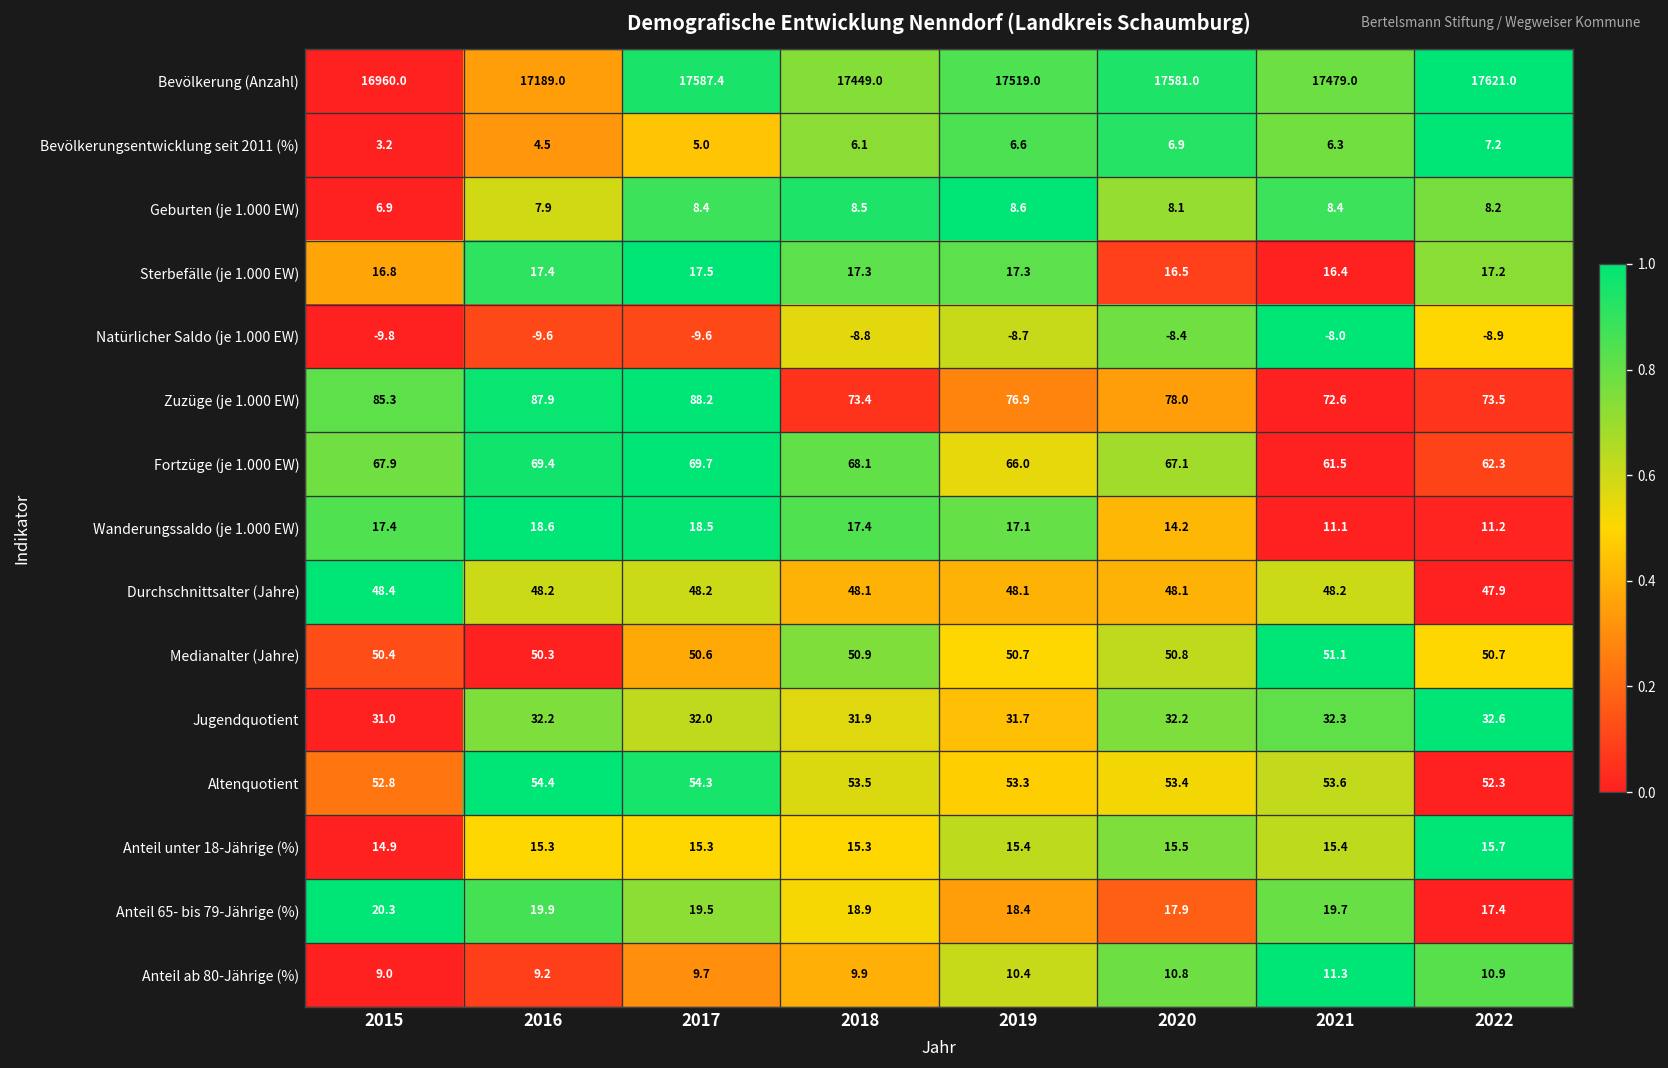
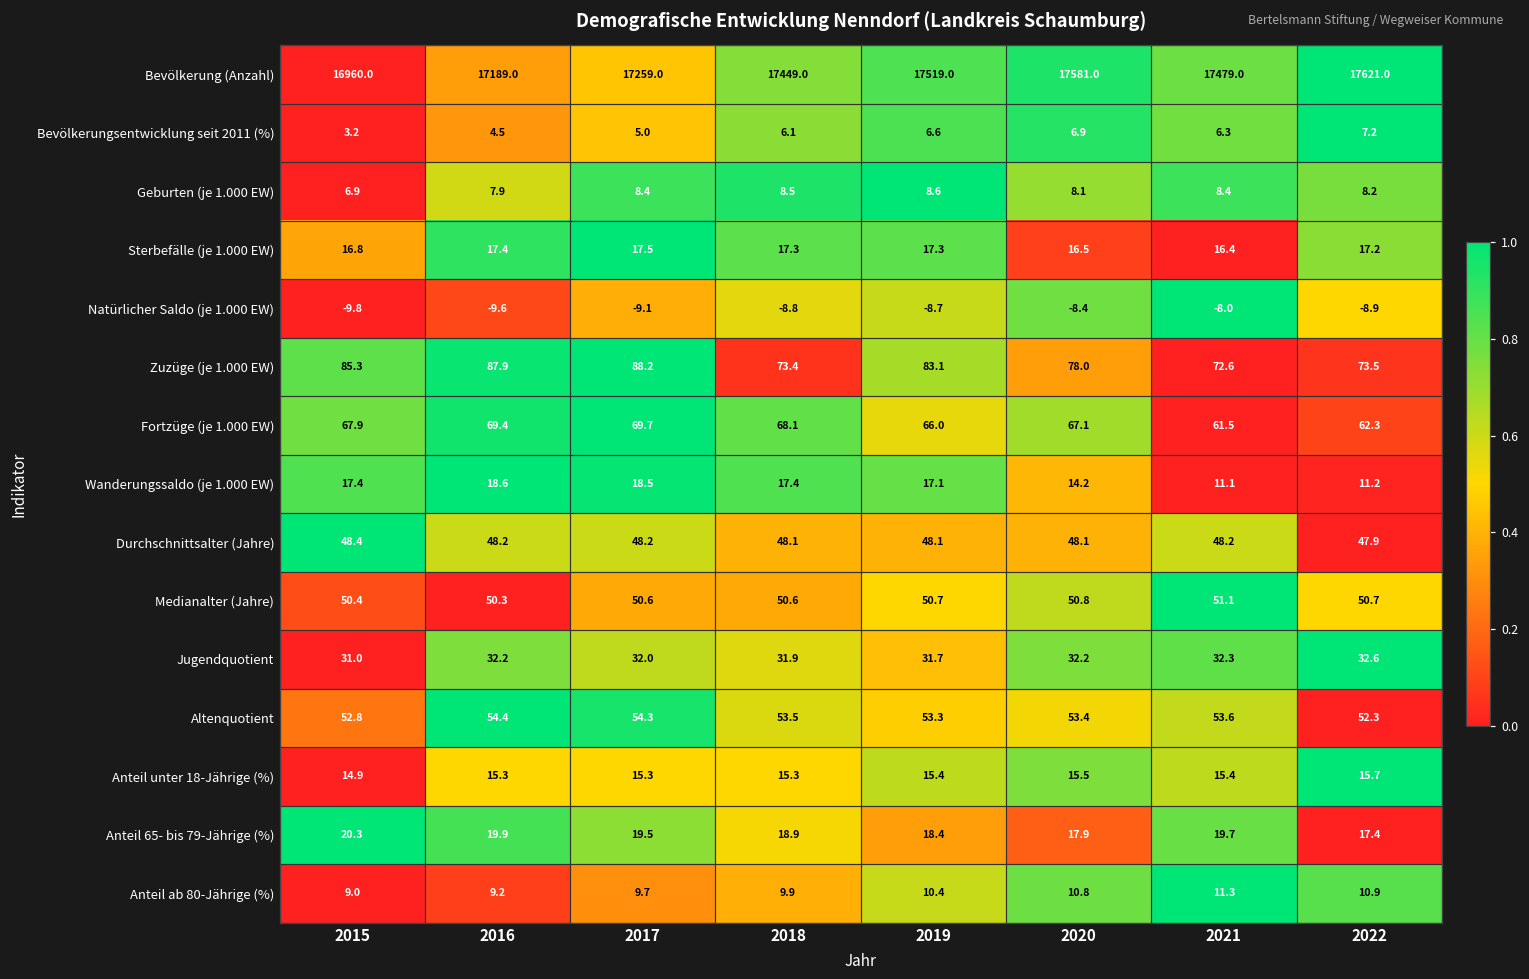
Bevölkerung (Anzahl), 2017: 17587.4 -> 17259.0
Natürlicher Saldo (je 1.000 EW), 2017: -9.6 -> -9.1
Zuzüge (je 1.000 EW), 2019: 76.9 -> 83.1
Medianalter (Jahre), 2018: 50.9 -> 50.6
